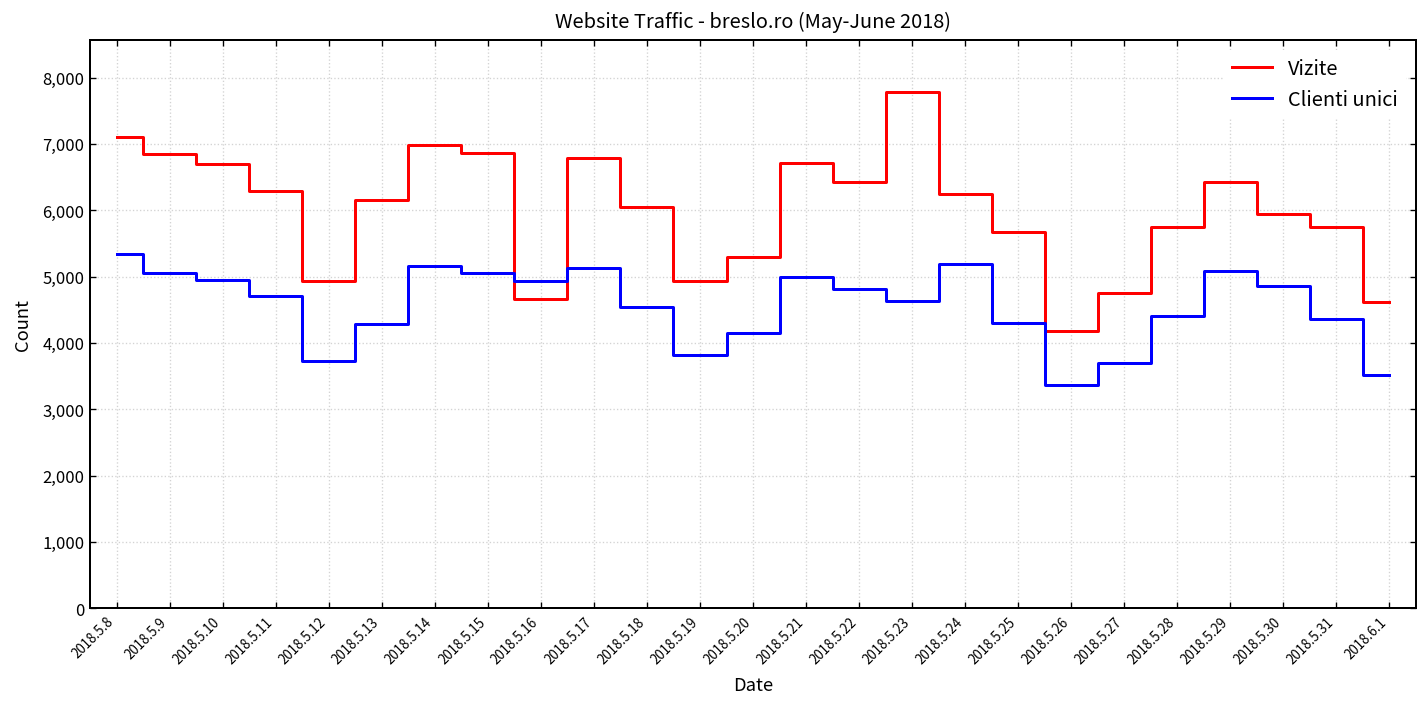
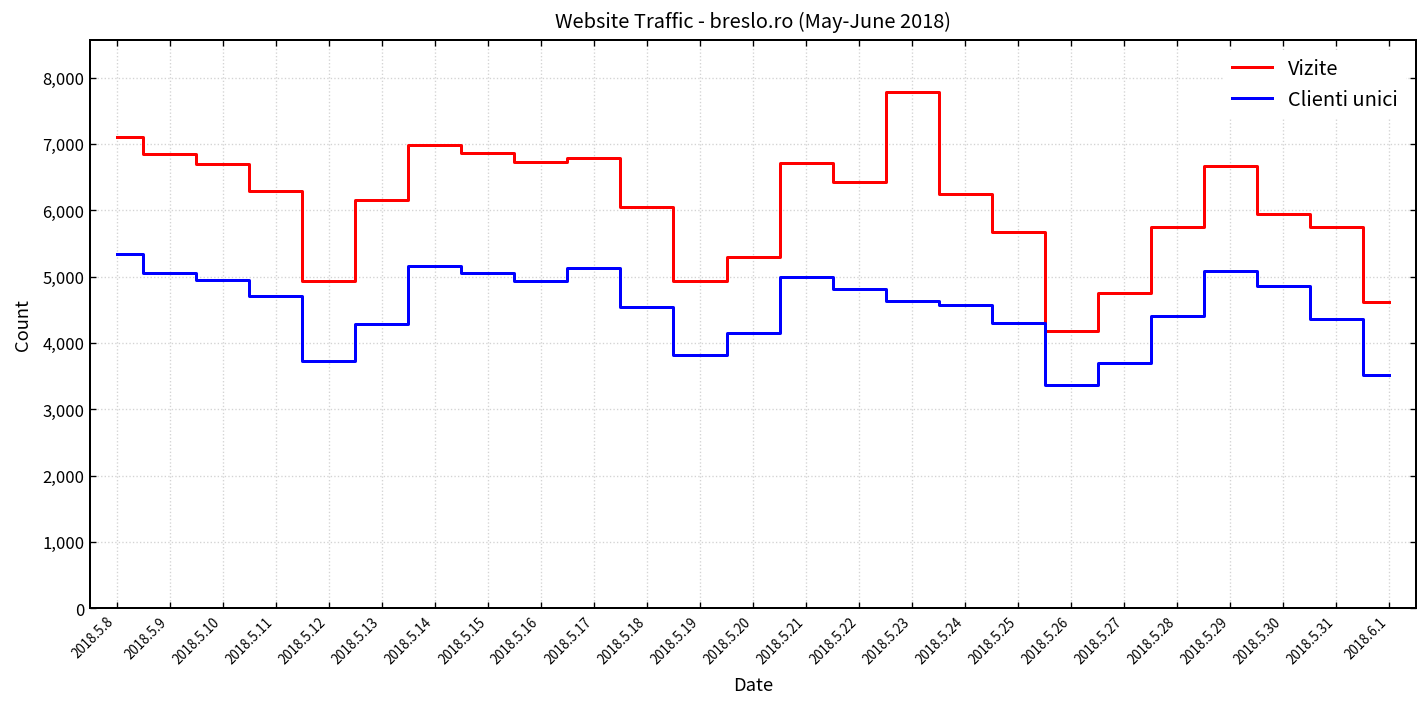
Vizite, 2018.5.16: 4,700 -> 6,700
Clienti unici, 2018.5.24: 5,200 -> 4,600
Vizite, 2018.5.29: 6,400 -> 6,700
